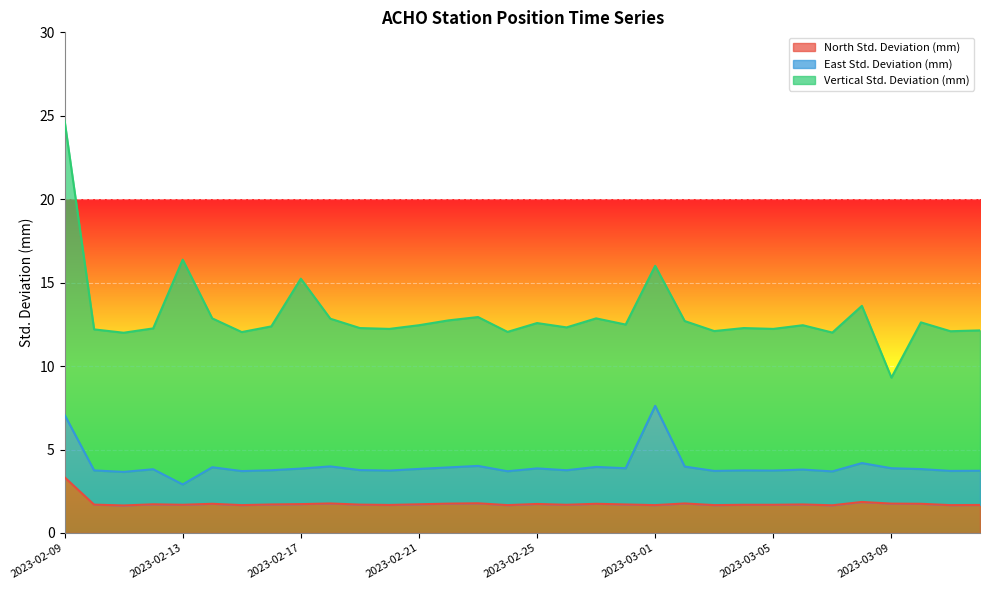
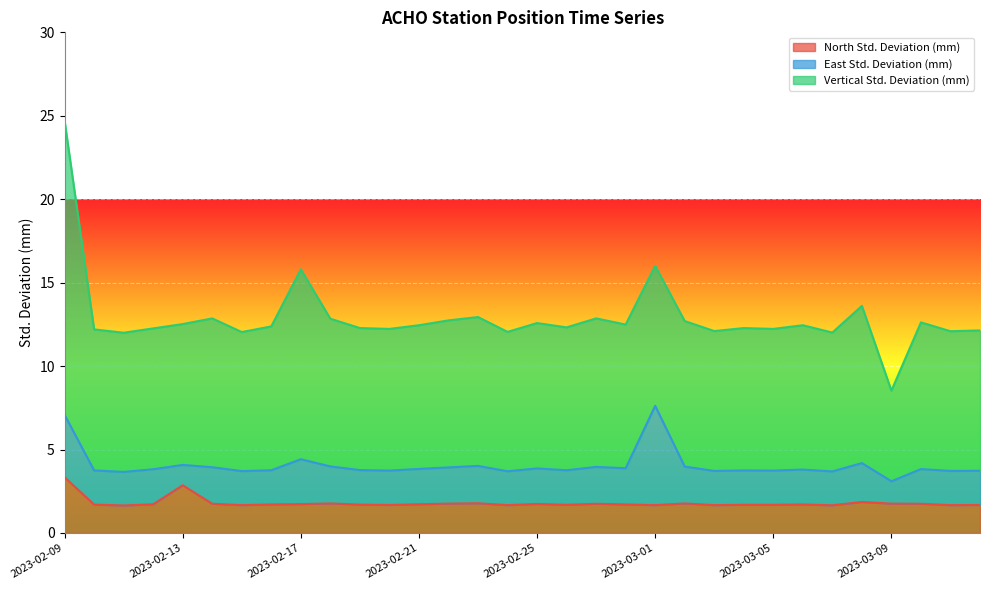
North Std. Deviation (mm), 2023-02-13: 1.7 -> 2.9
Vertical Std. Deviation (mm), 2023-02-13: 13.5 -> 8.4
East Std. Deviation (mm), 2023-02-17: 2.1 -> 2.7
East Std. Deviation (mm), 2023-03-09: 2.1 -> 1.3
